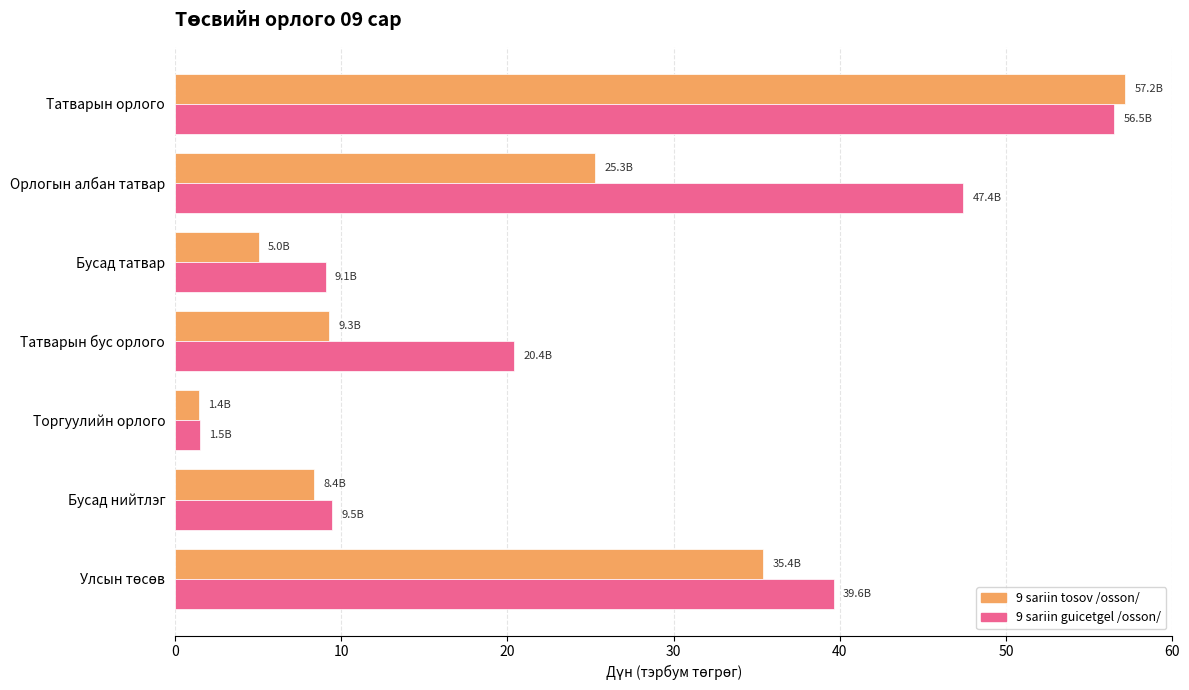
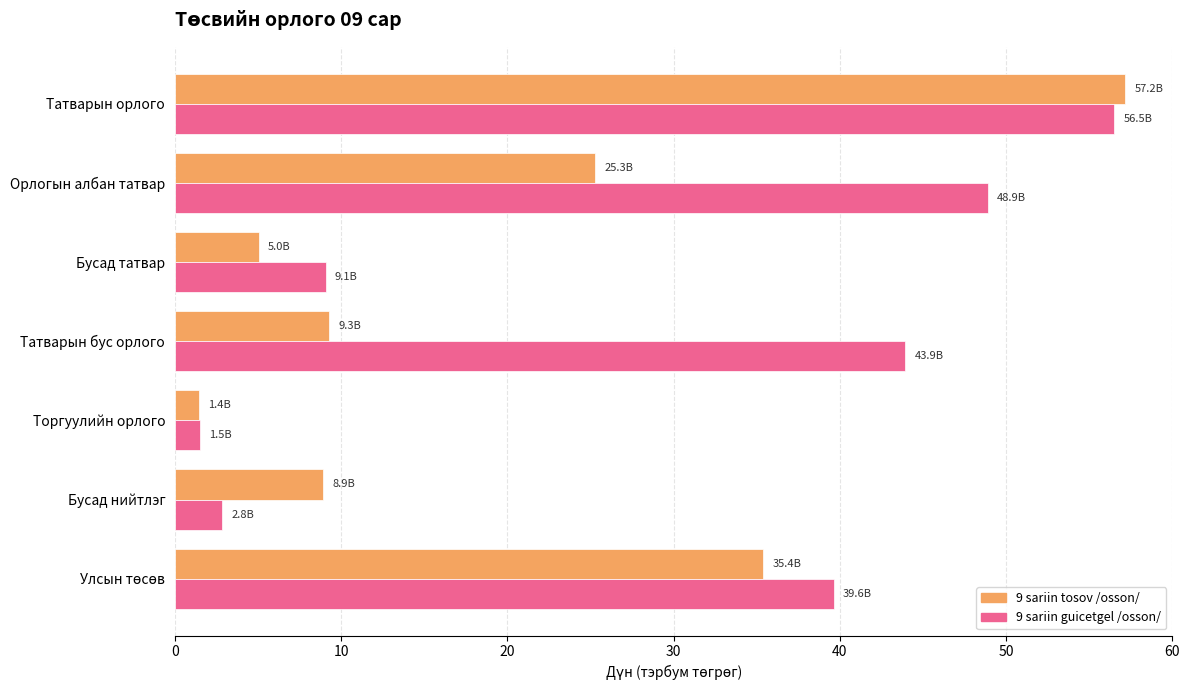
9 sariin guicetgel /osson/, Орлогын албан татвар: 47.4B -> 48.9B
9 sariin guicetgel /osson/, Татварын бус орлого: 20.4B -> 43.9B
9 sariin tosov /osson/, Бусад нийтлэг: 8.4B -> 8.9B
9 sariin guicetgel /osson/, Бусад нийтлэг: 9.5B -> 2.8B
